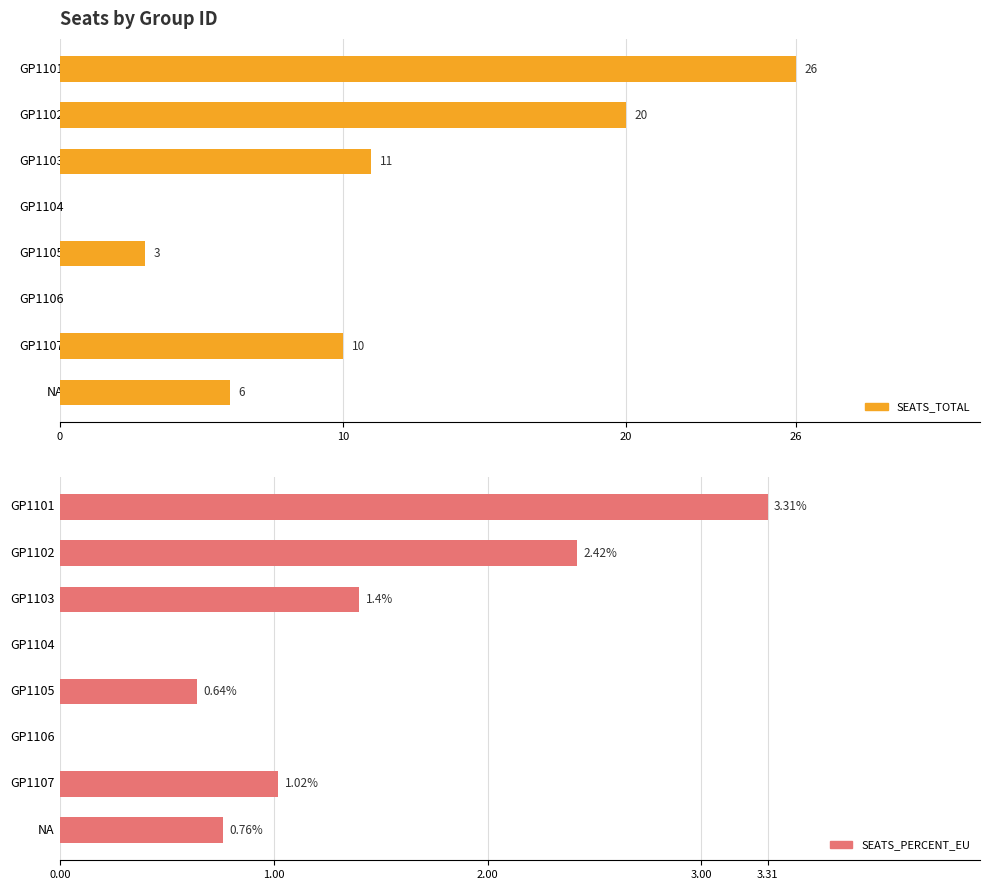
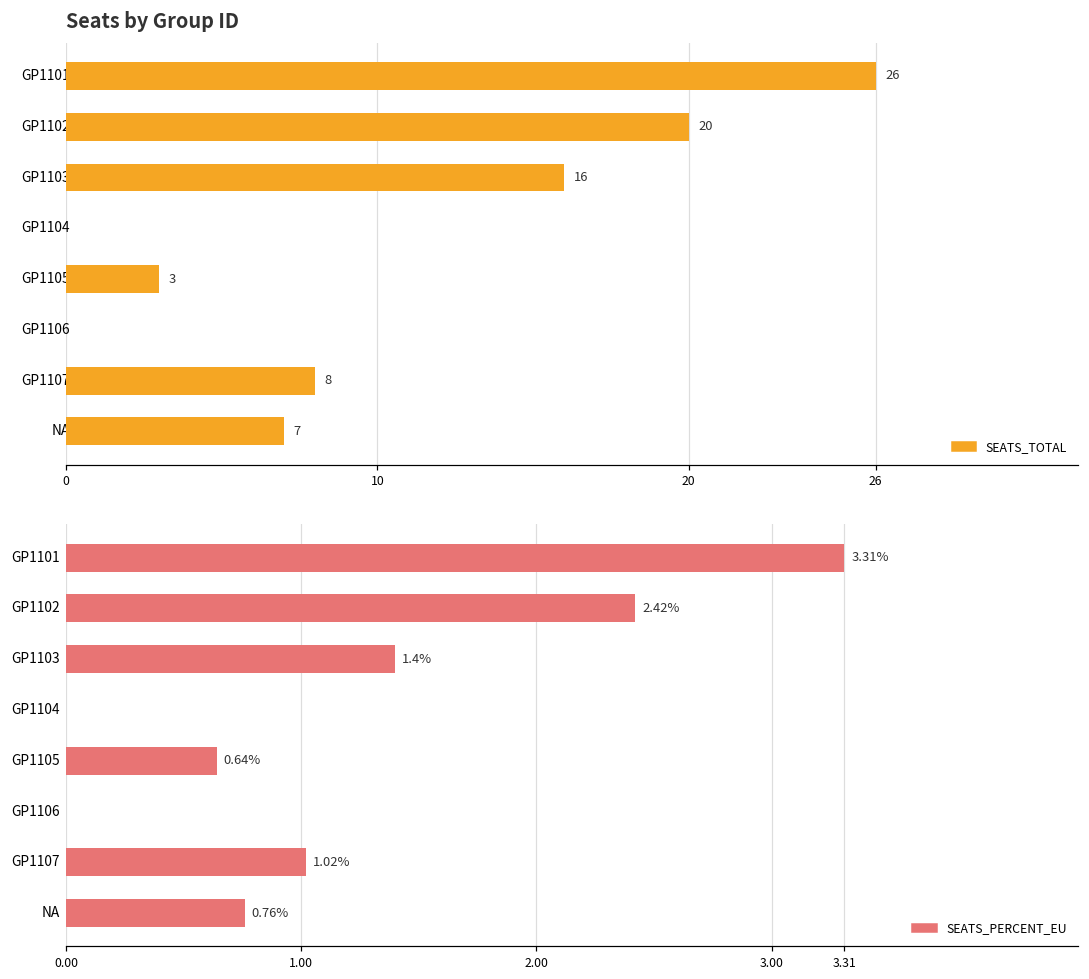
Seats by Group ID, GP1103: 11 -> 16
Seats by Group ID, GP1107: 10 -> 8
Seats by Group ID, NA: 6 -> 7
